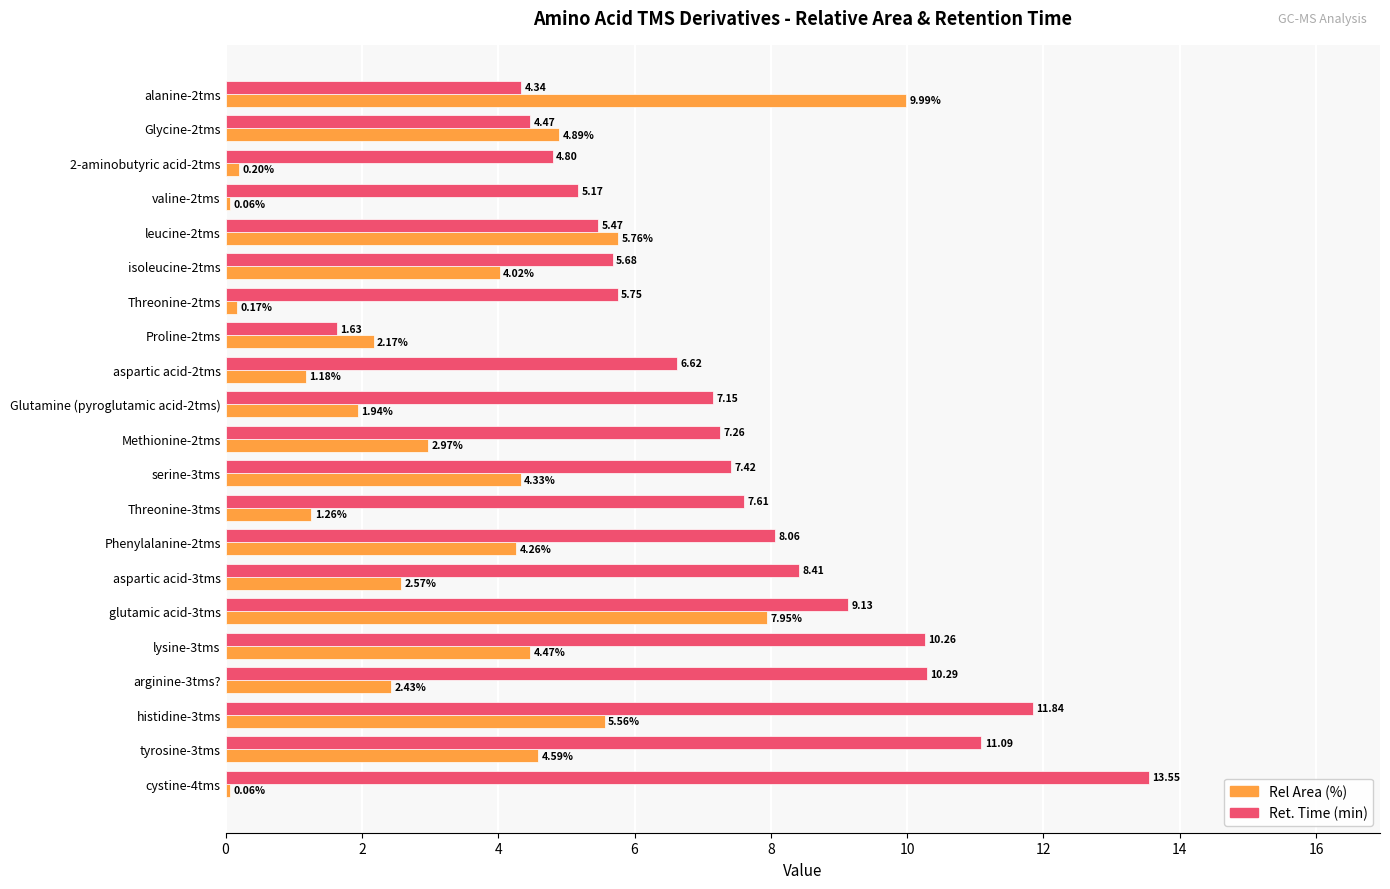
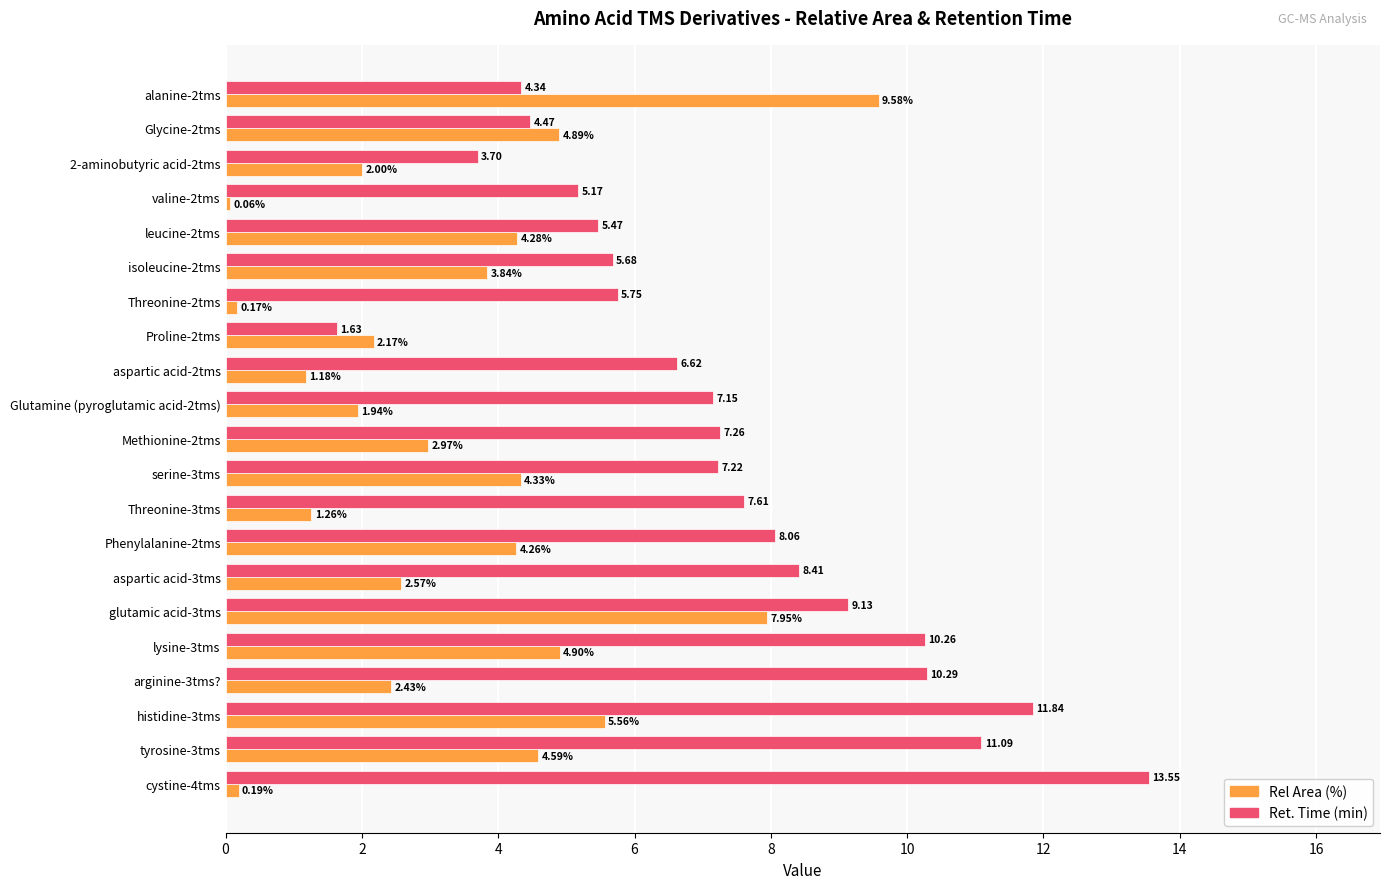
Rel Area (%), alanine-2tms: 9.99% -> 9.58%
Ret. Time (min), 2-aminobutyric acid-2tms: 4.80 -> 3.70
Rel Area (%), 2-aminobutyric acid-2tms: 0.20% -> 2.00%
Rel Area (%), leucine-2tms: 5.76% -> 4.28%
Rel Area (%), isoleucine-2tms: 4.02% -> 3.84%
Ret. Time (min), serine-3tms: 7.42 -> 7.22
Rel Area (%), lysine-3tms: 4.47% -> 4.90%
Rel Area (%), cystine-4tms: 0.06% -> 0.19%
